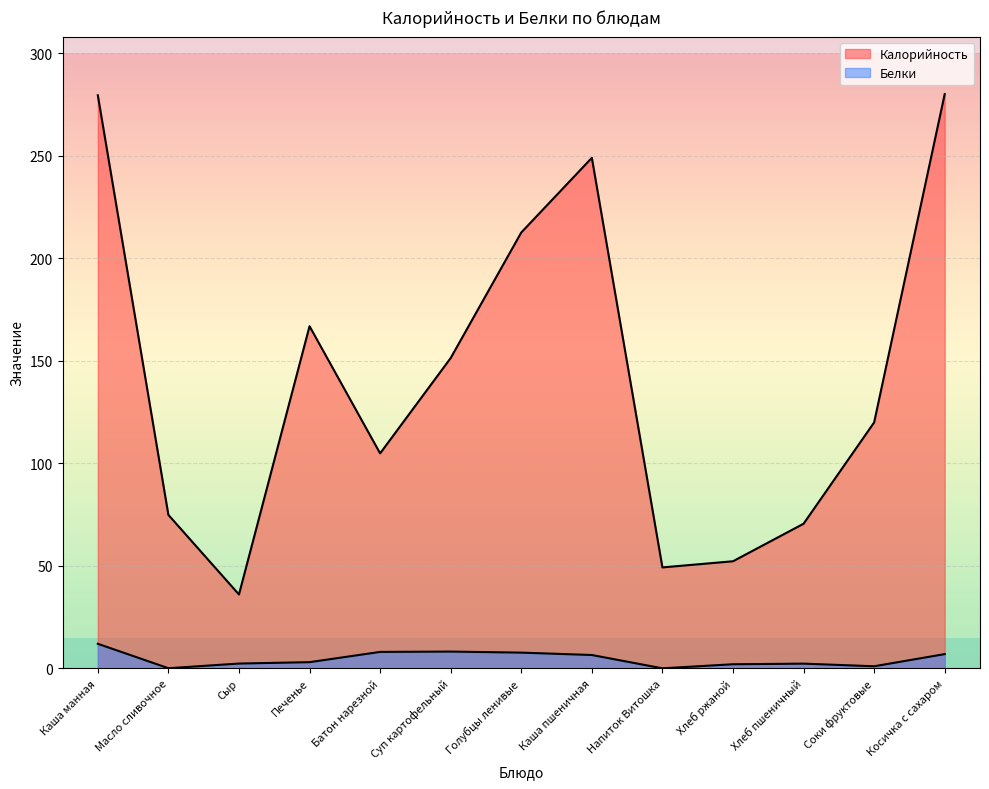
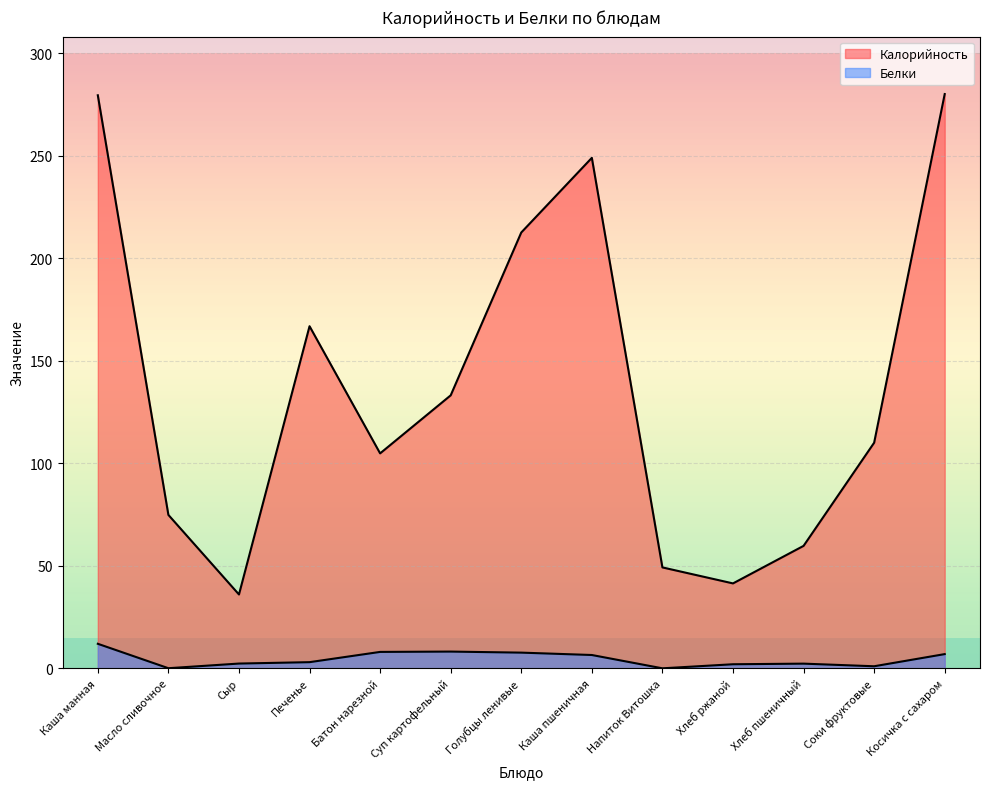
Калорийность, Суп картофельный: 151 -> 133
Калорийность, Хлеб ржаной: 52 -> 41
Калорийность, Хлеб пшеничный: 71 -> 60
Калорийность, Соки фруктовые: 120 -> 110
